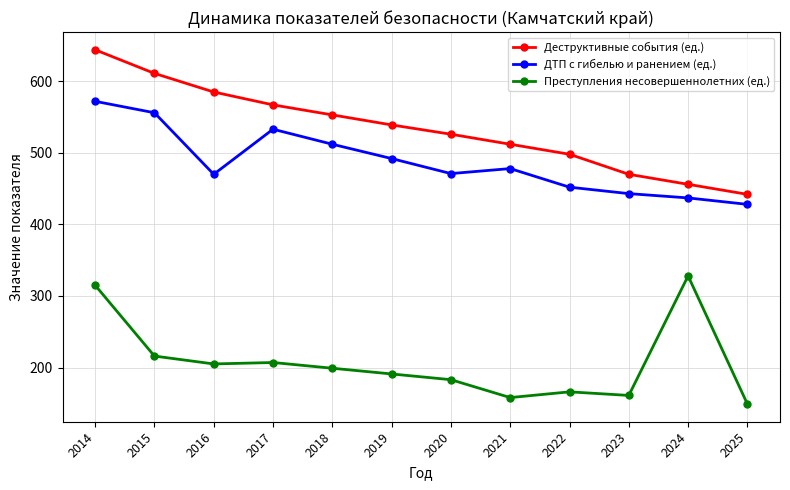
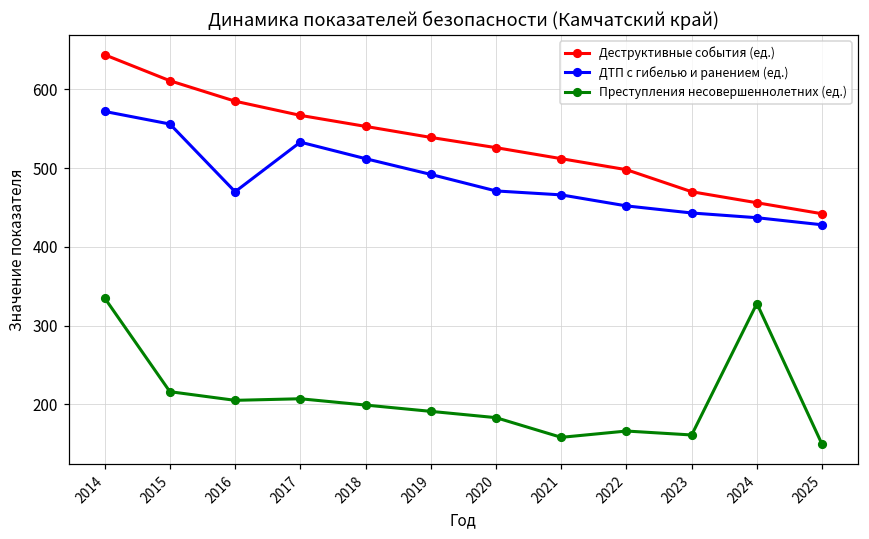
Преступления несовершеннолетних (ед.), 2014: 320 -> 340
ДТП с гибелью и ранением (ед.), 2021: 480 -> 470
